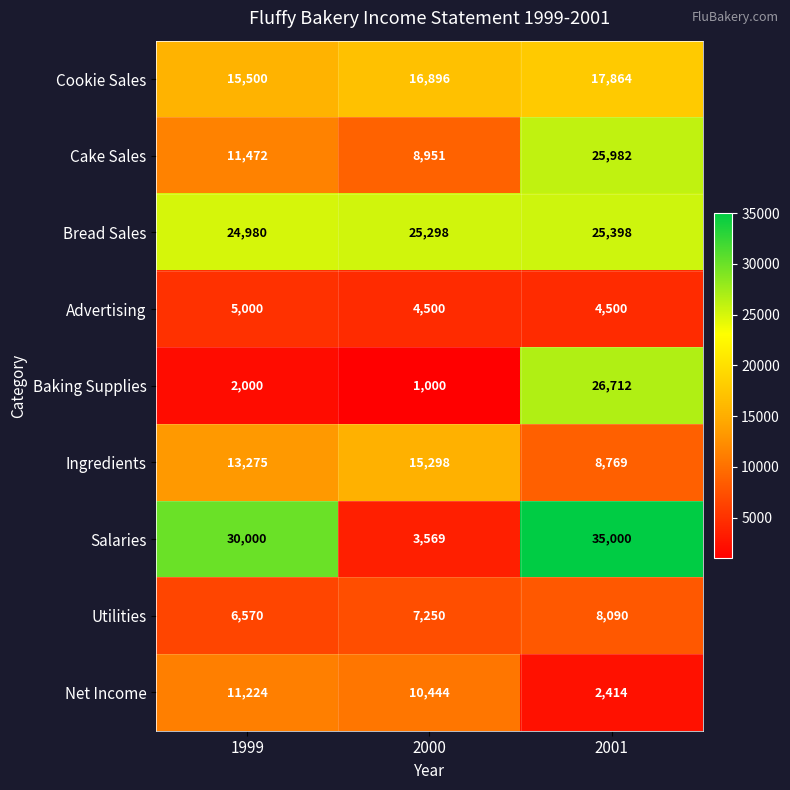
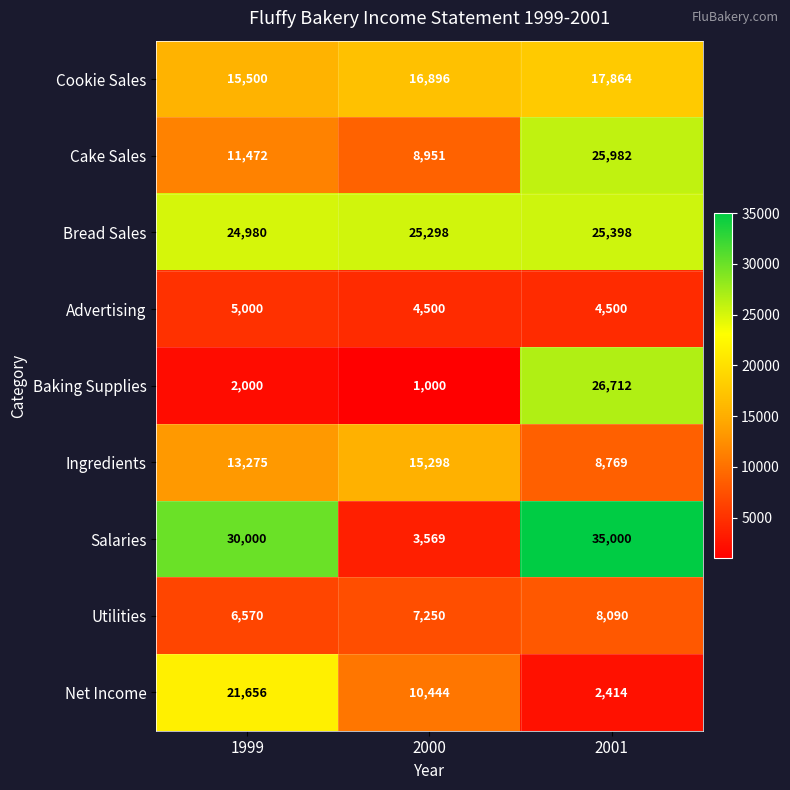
Net Income, 1999: 11,224 -> 21,656
